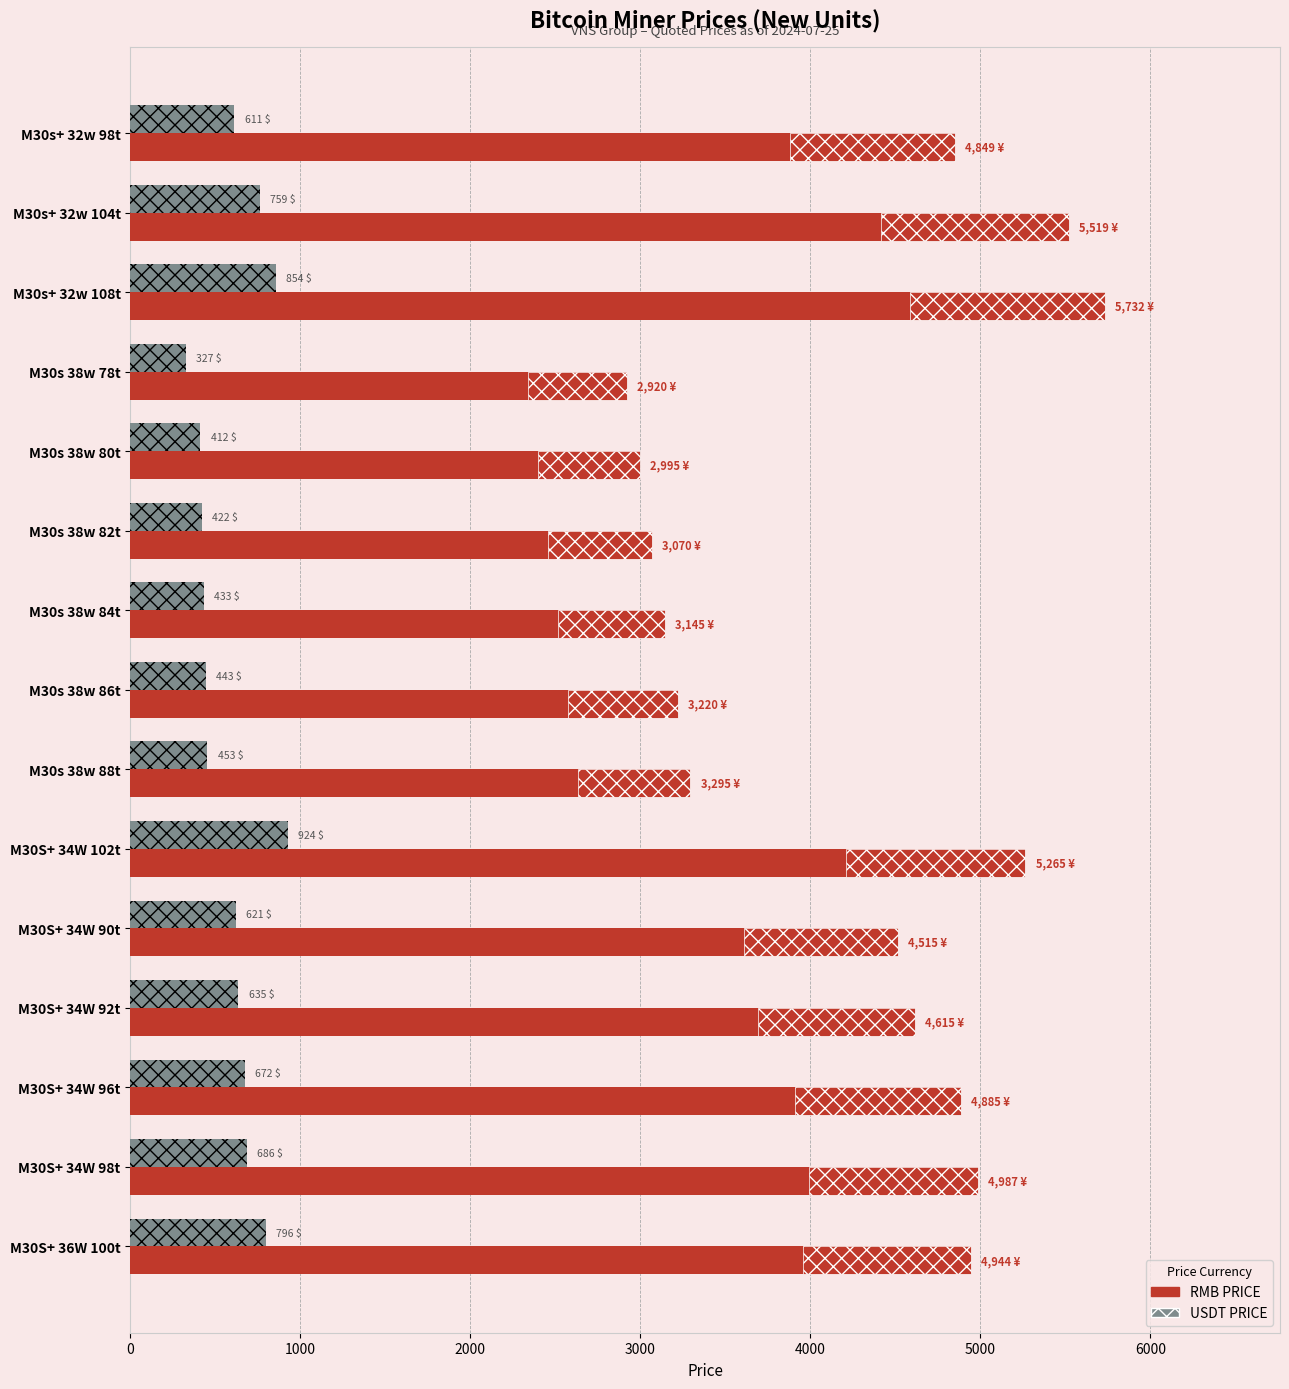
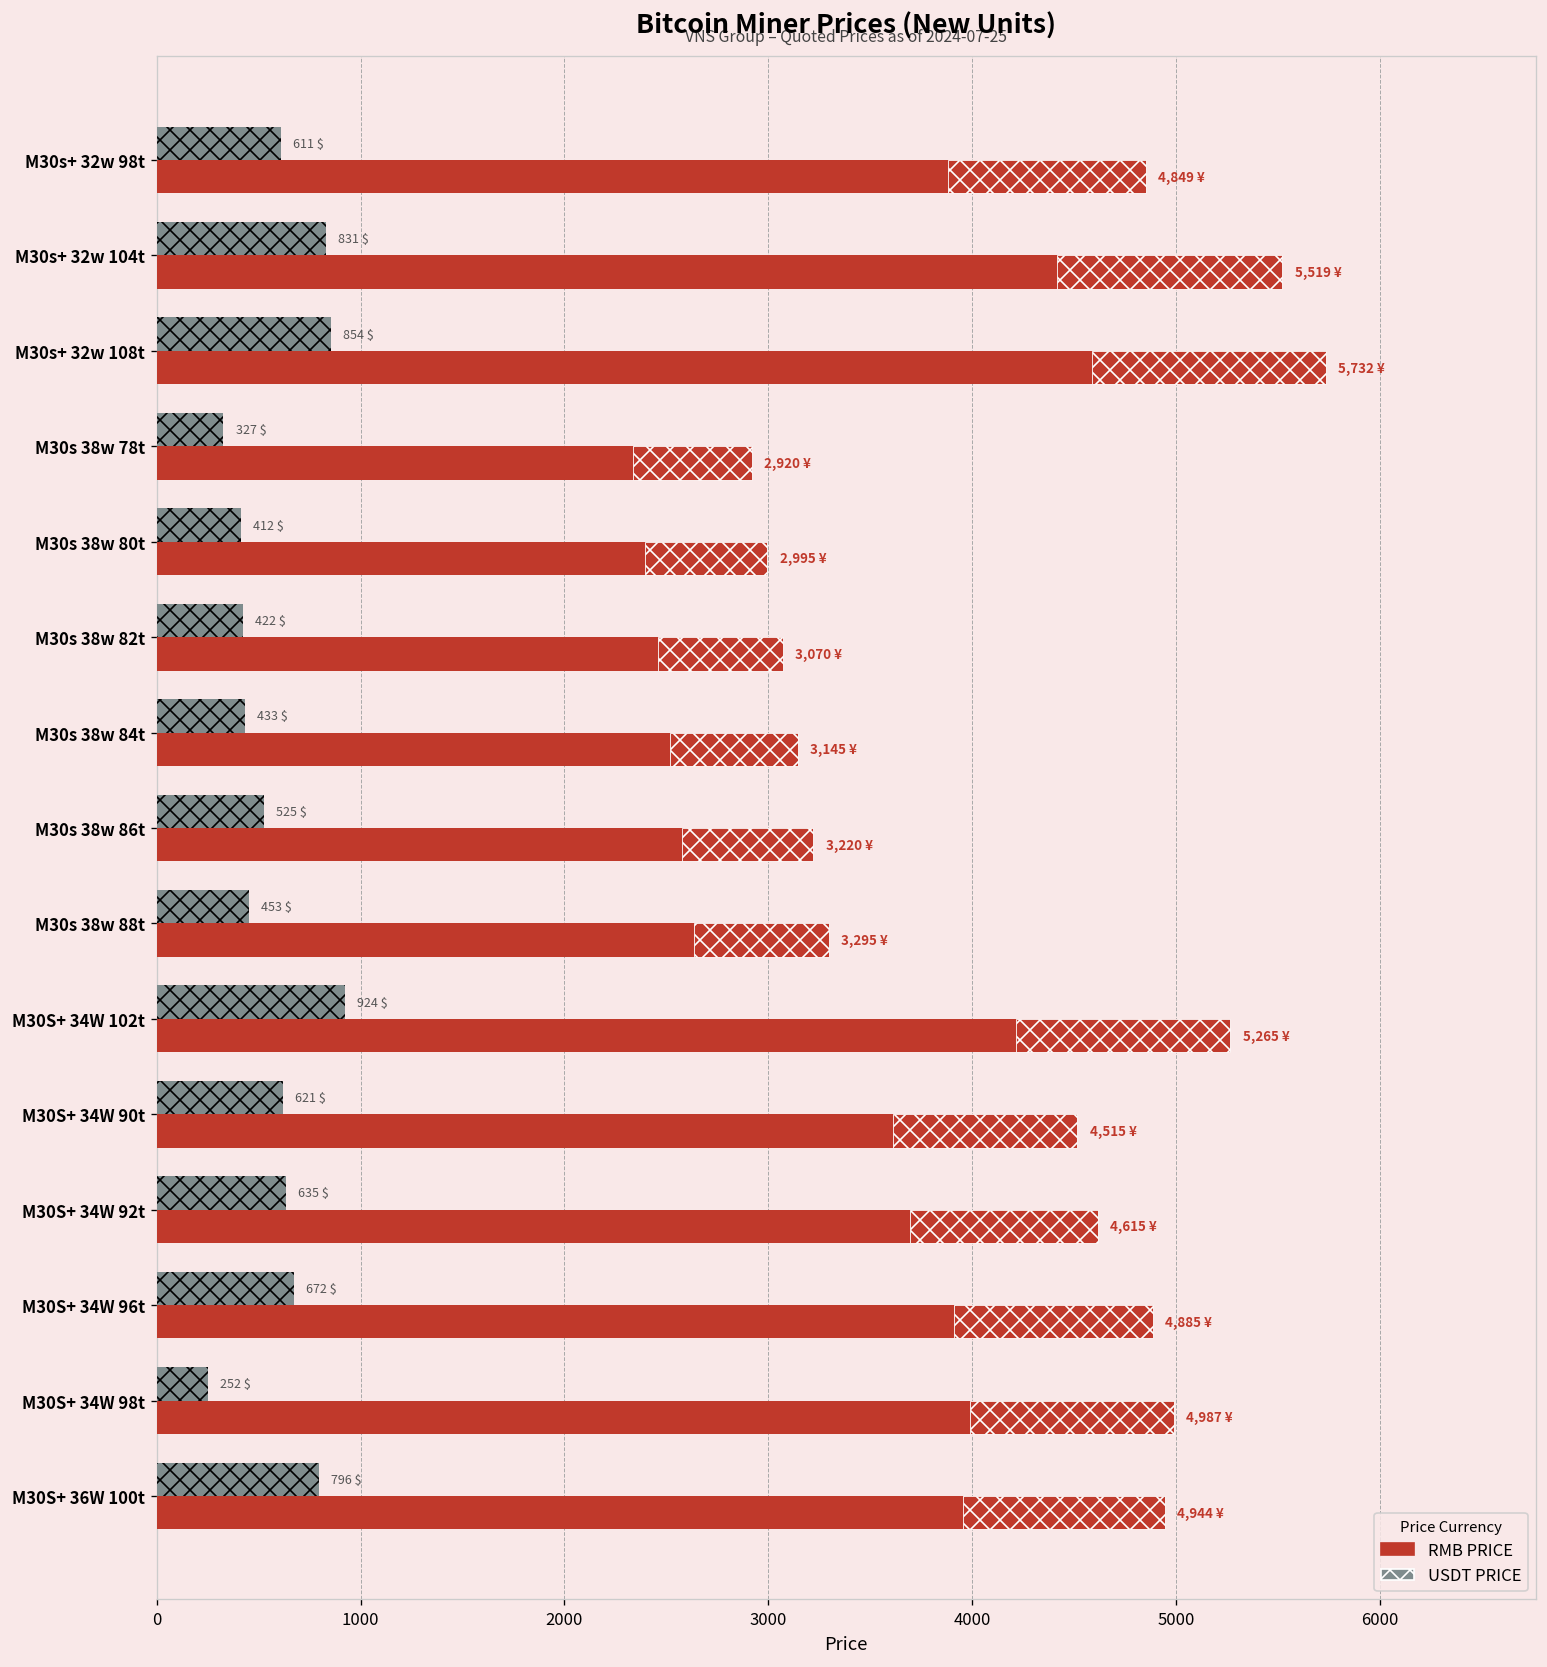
USDT PRICE, M30s+ 32w 104t: 759 -> 831
USDT PRICE, M30s 38w 86t: 443 -> 525
USDT PRICE, M30S+ 34W 98t: 686 -> 252
